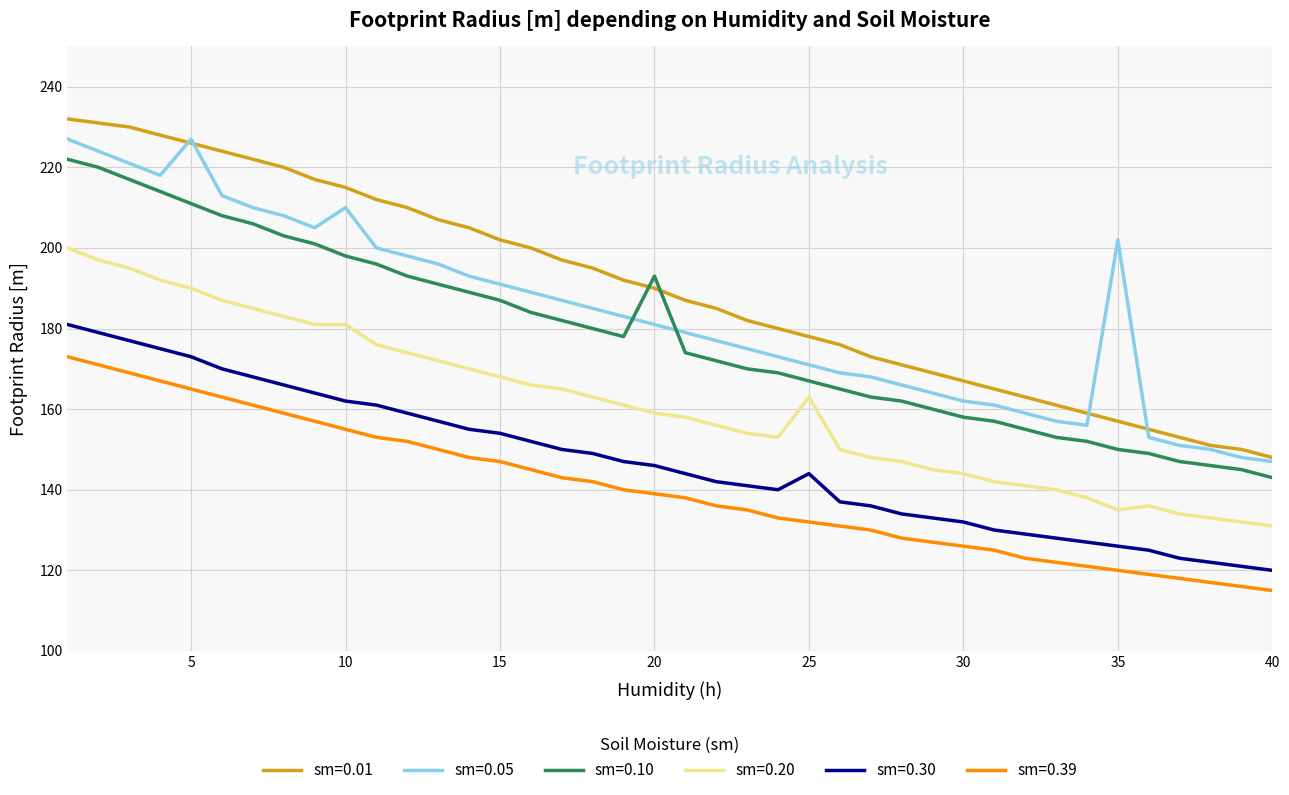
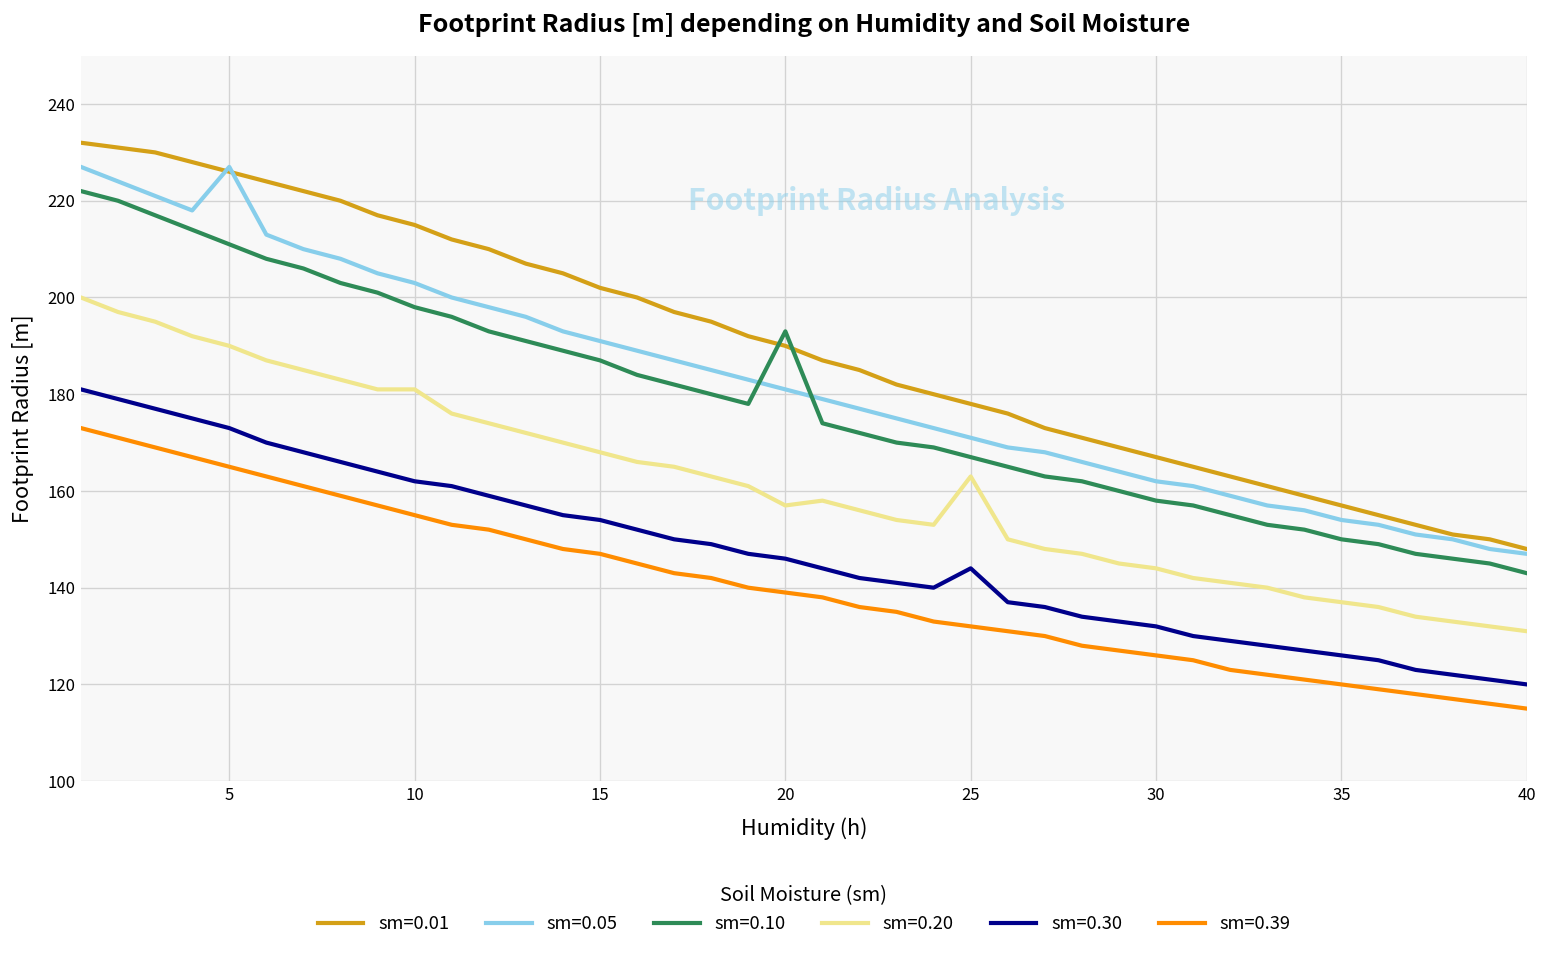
sm=0.05, 10: 210 -> 203
sm=0.20, 20: 159 -> 157
sm=0.05, 35: 202 -> 154
sm=0.20, 35: 135 -> 137
